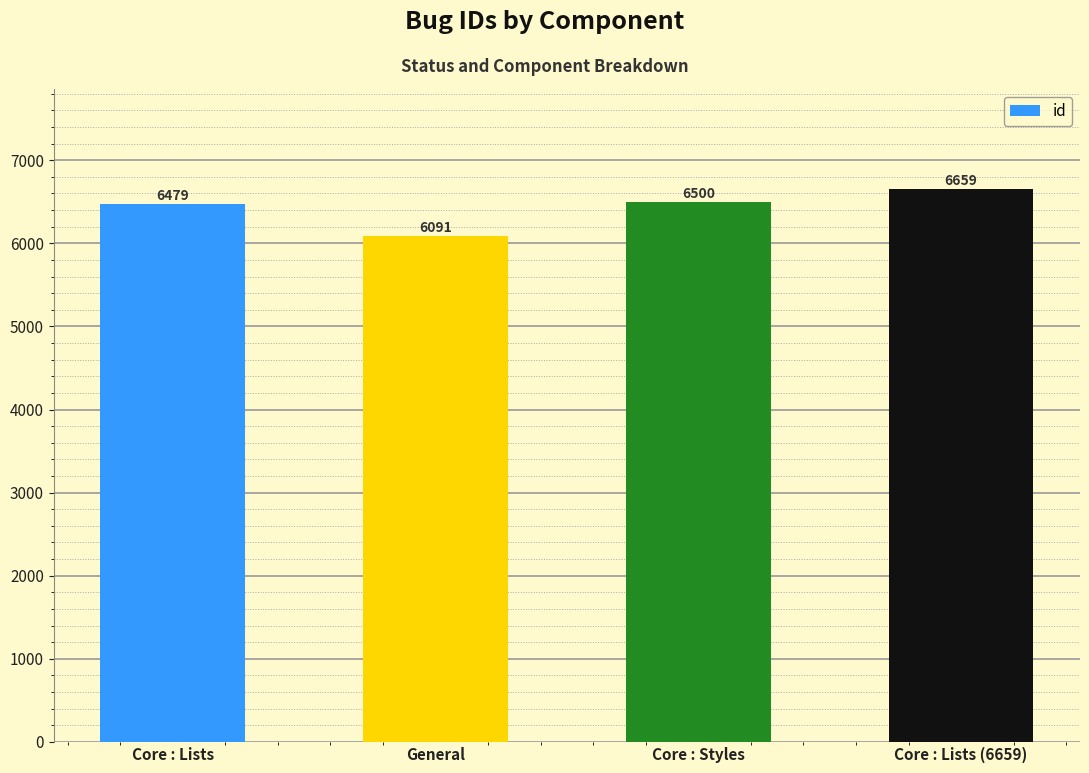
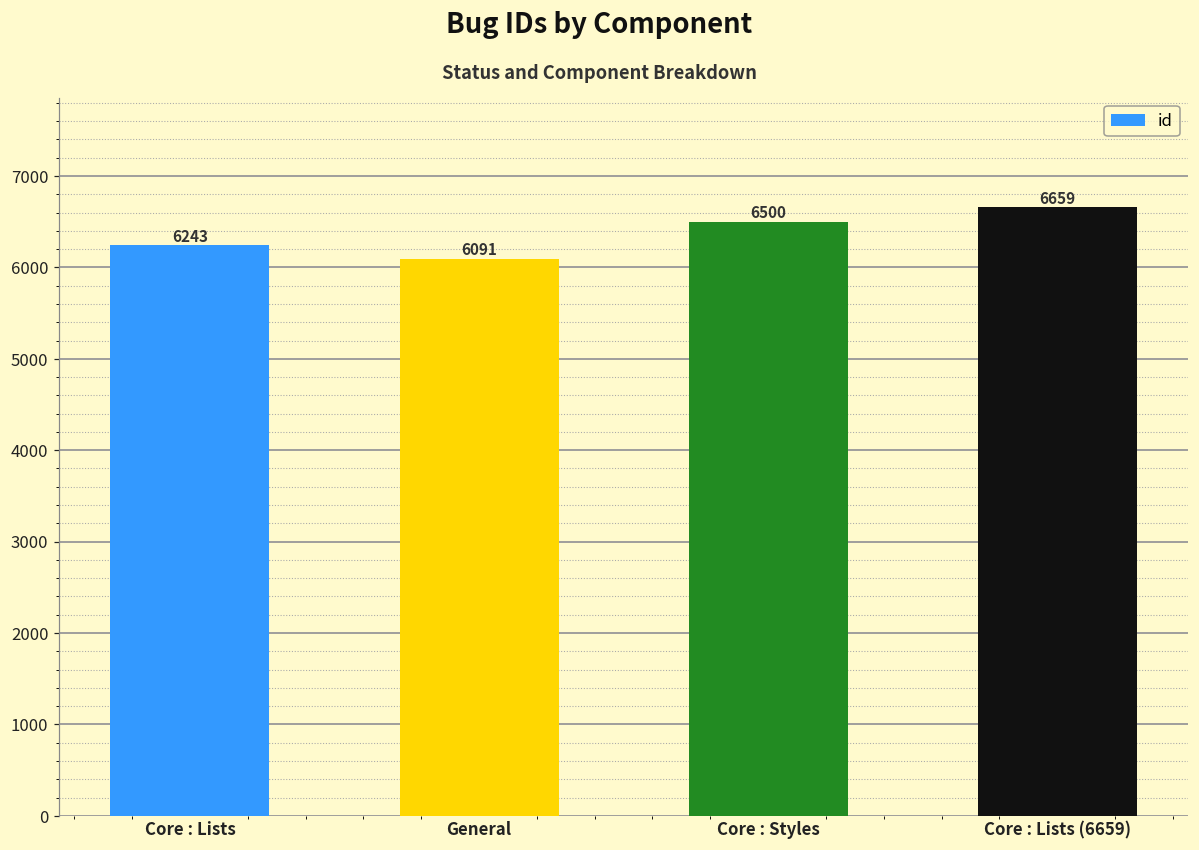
Core : Lists: 6479 -> 6243
